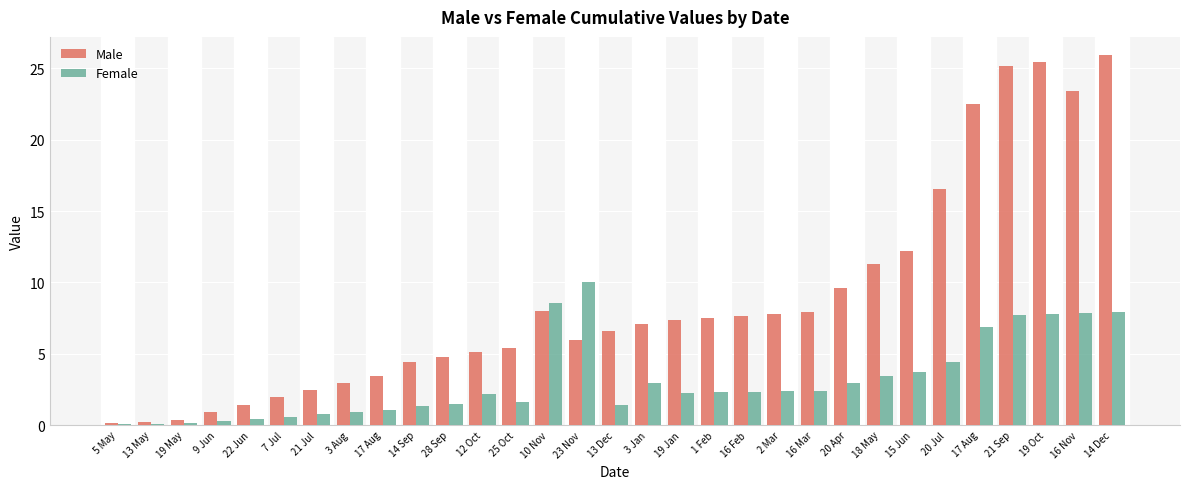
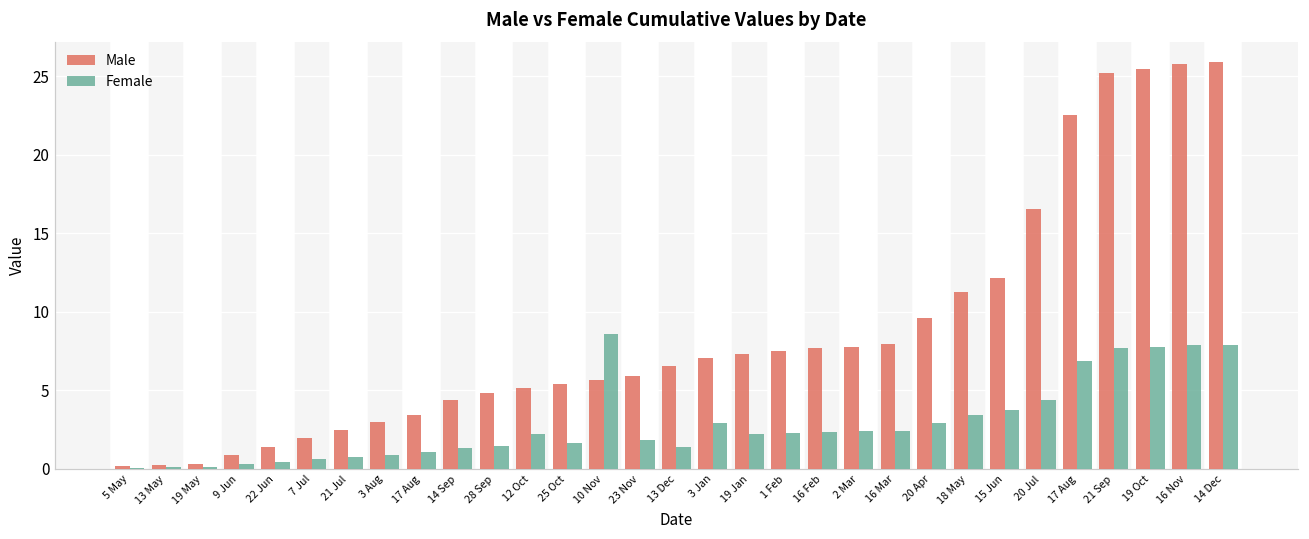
Male, 10 Nov: 8.0 -> 5.6
Female, 23 Nov: 10.0 -> 1.8
Male, 16 Nov: 23.4 -> 25.8
